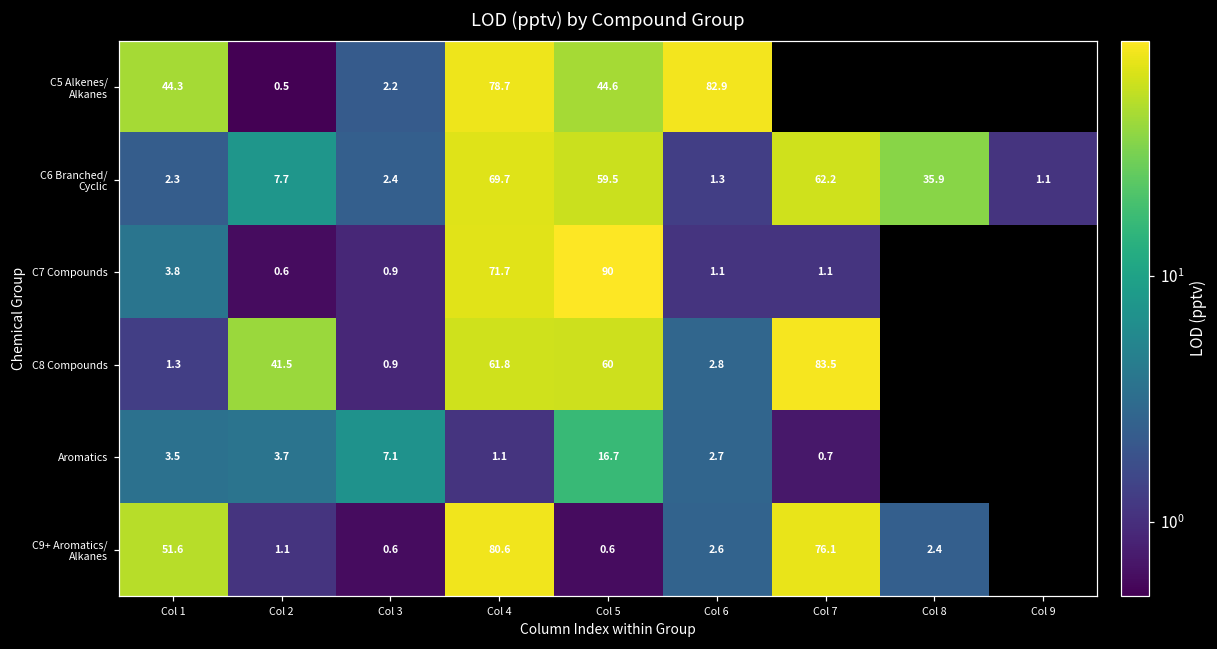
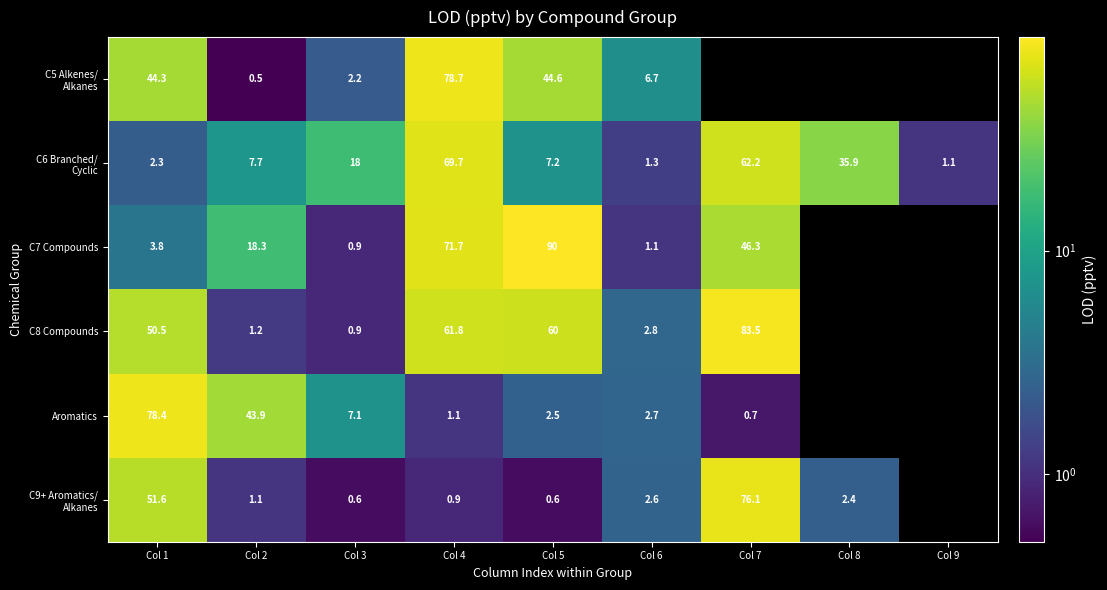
C5 Alkenes/ Alkanes, Col 6: 82.9 -> 6.7
C6 Branched/ Cyclic, Col 3: 2.4 -> 18
C6 Branched/ Cyclic, Col 5: 59.5 -> 7.2
C7 Compounds, Col 2: 0.6 -> 18.3
C7 Compounds, Col 7: 1.1 -> 46.3
C8 Compounds, Col 1: 1.3 -> 50.5
C8 Compounds, Col 2: 41.5 -> 1.2
Aromatics, Col 1: 3.5 -> 78.4
Aromatics, Col 2: 3.7 -> 43.9
Aromatics, Col 5: 16.7 -> 2.5
C9+ Aromatics/ Alkanes, Col 4: 80.6 -> 0.9
